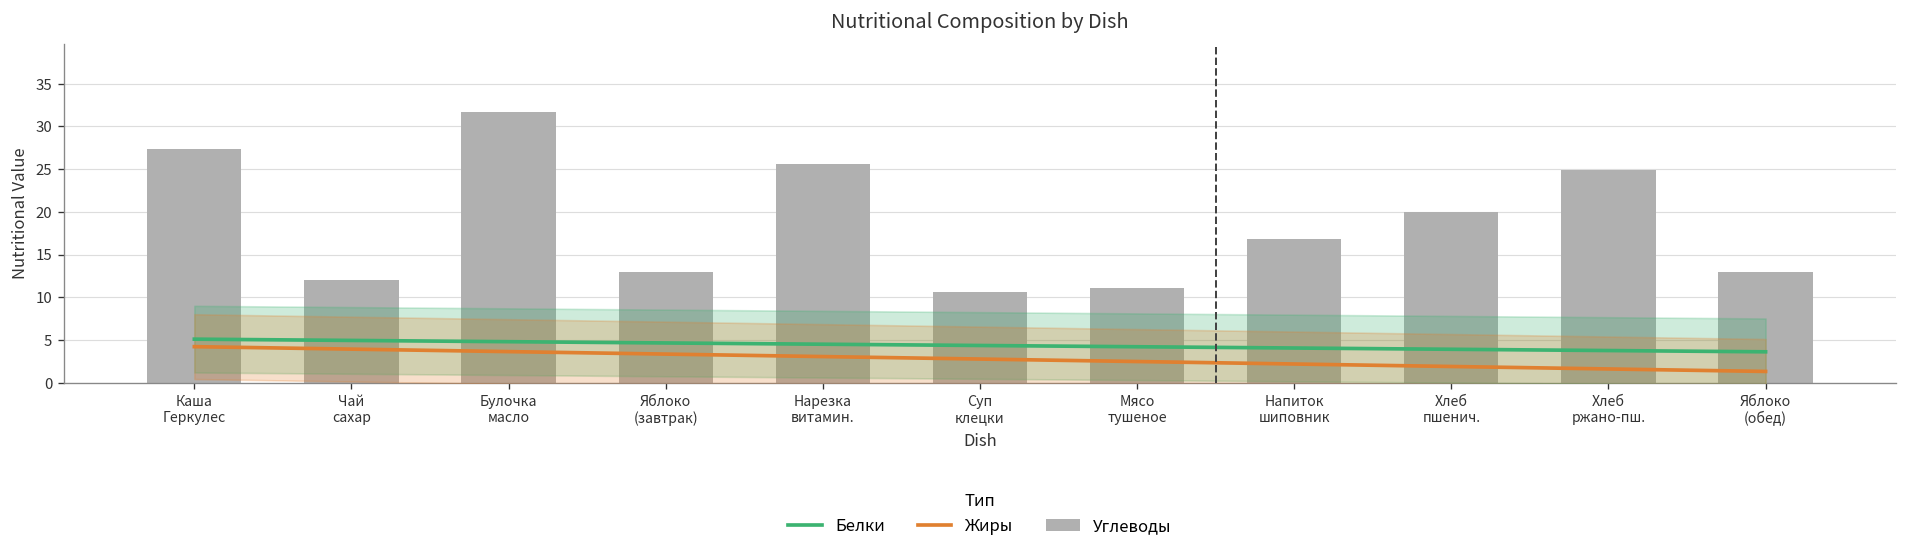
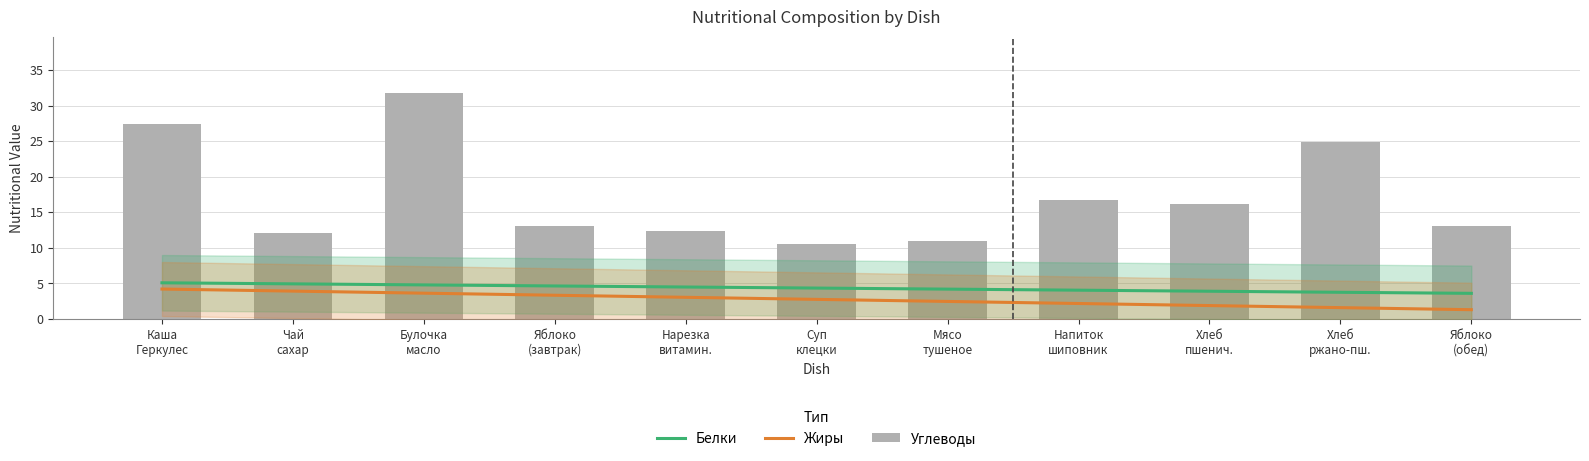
Углеводы, Нарезка витамин.: 26 -> 12
Углеводы, Хлеб пшенич.: 20 -> 16
